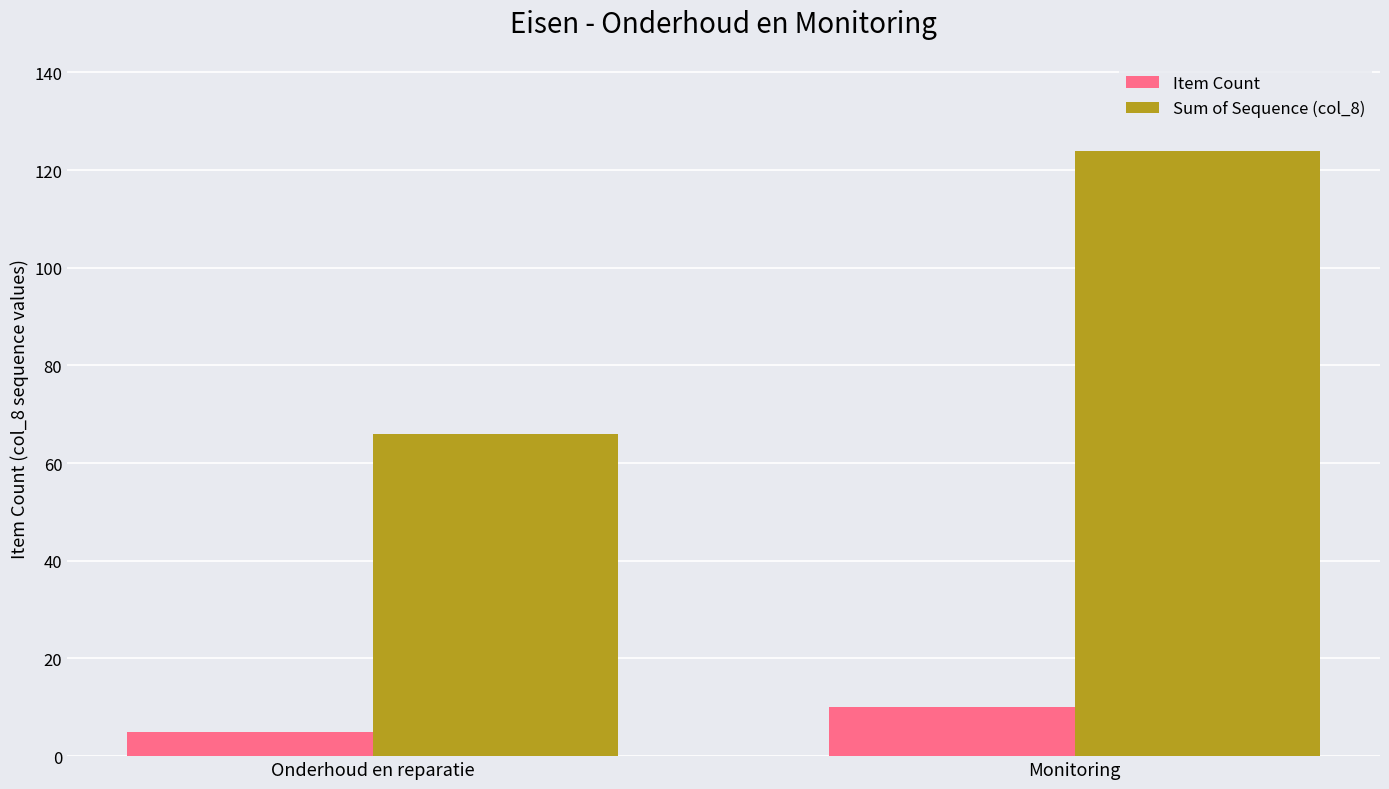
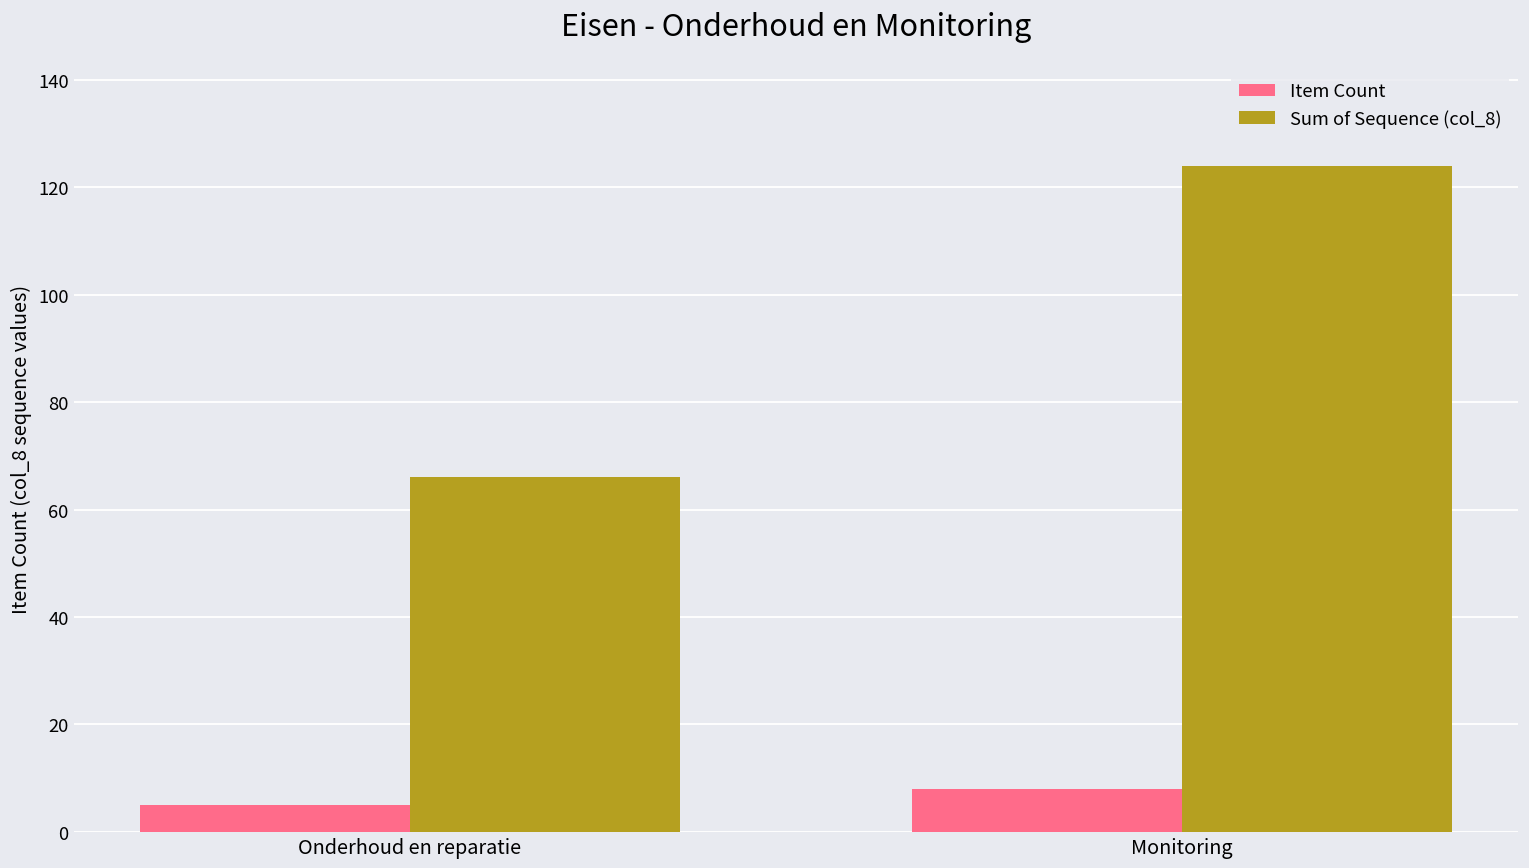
Item Count, Monitoring: 10 -> 8
